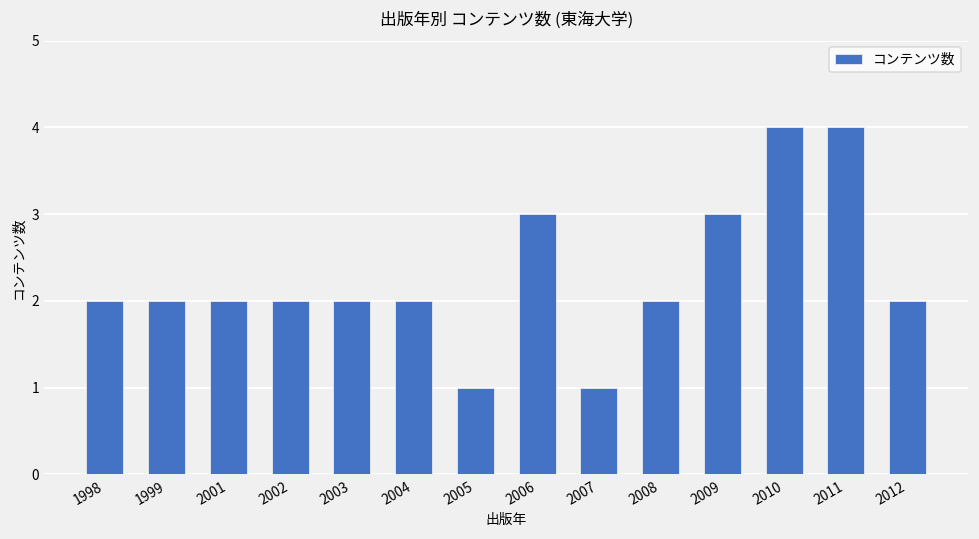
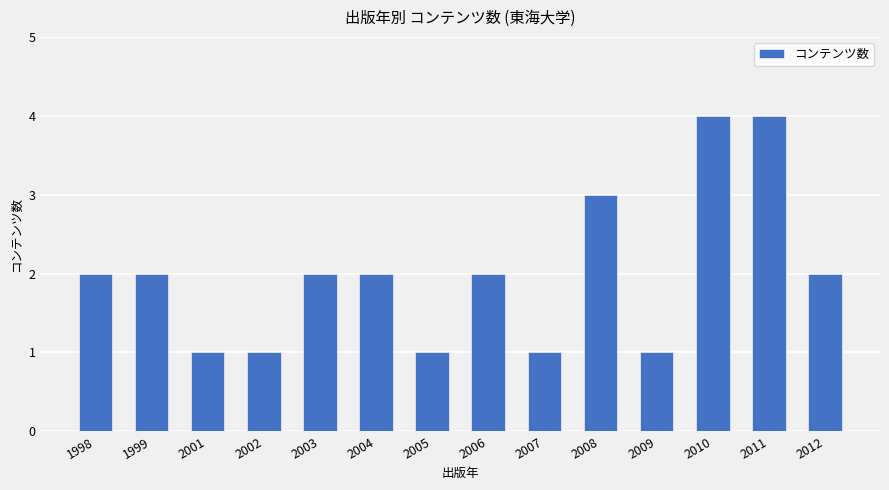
2001: 2 -> 1
2002: 2 -> 1
2006: 3 -> 2
2008: 2 -> 3
2009: 3 -> 1
